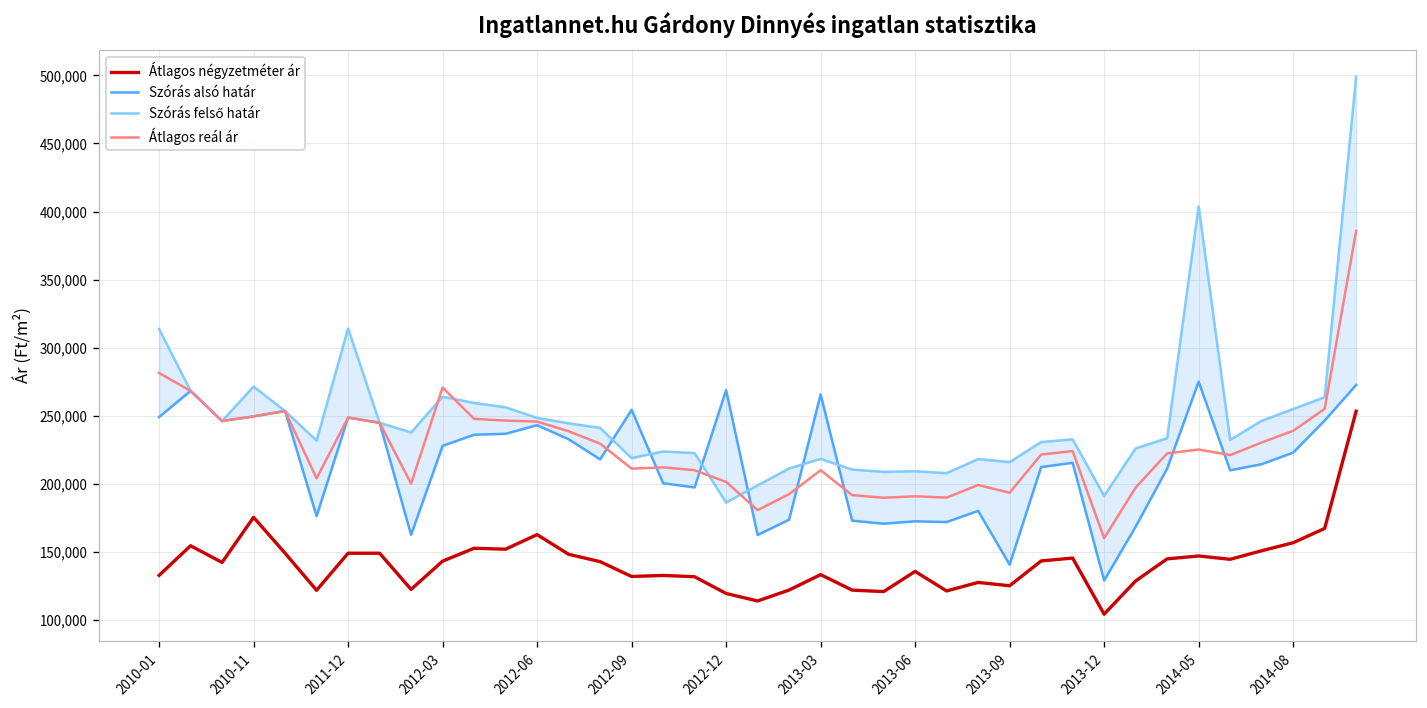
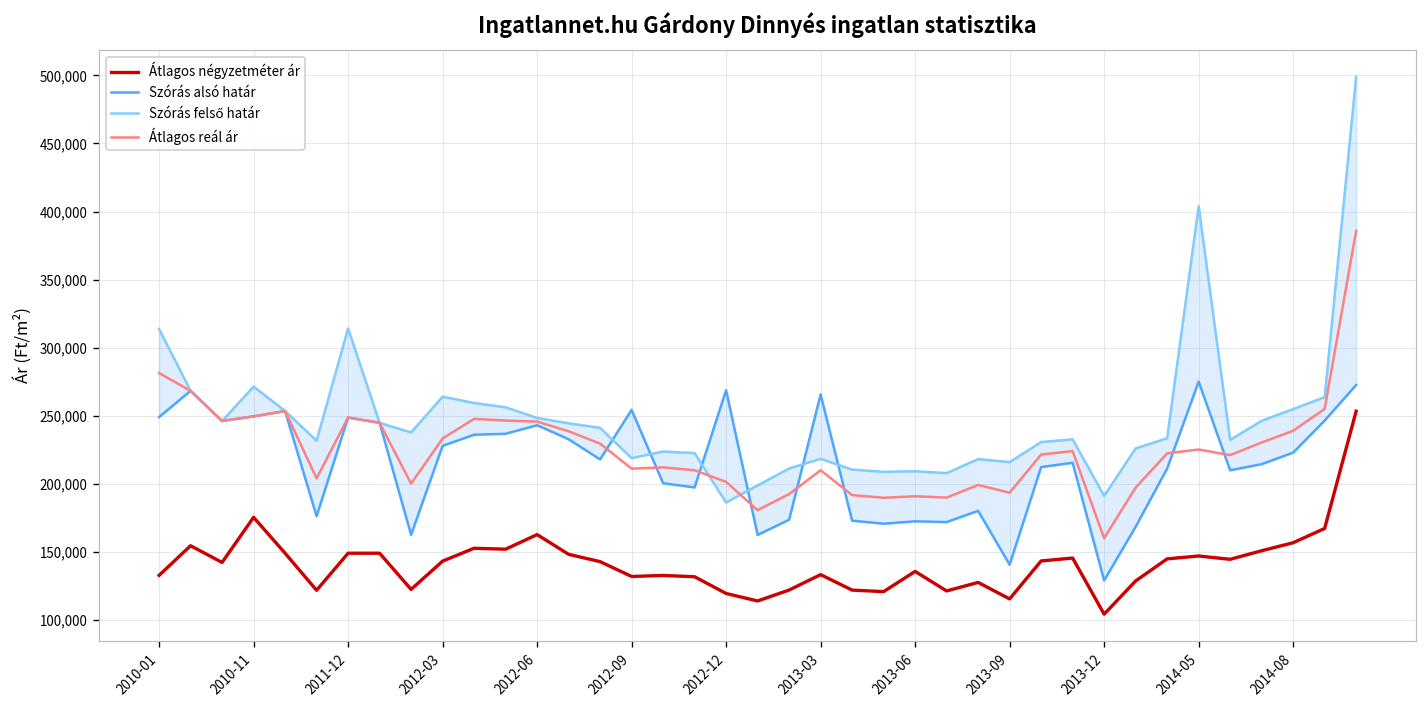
Átlagos reál ár, 2012-03: 271,000 -> 233,000
Átlagos négyzetméter ár, 2013-09: 125,000 -> 115,000
